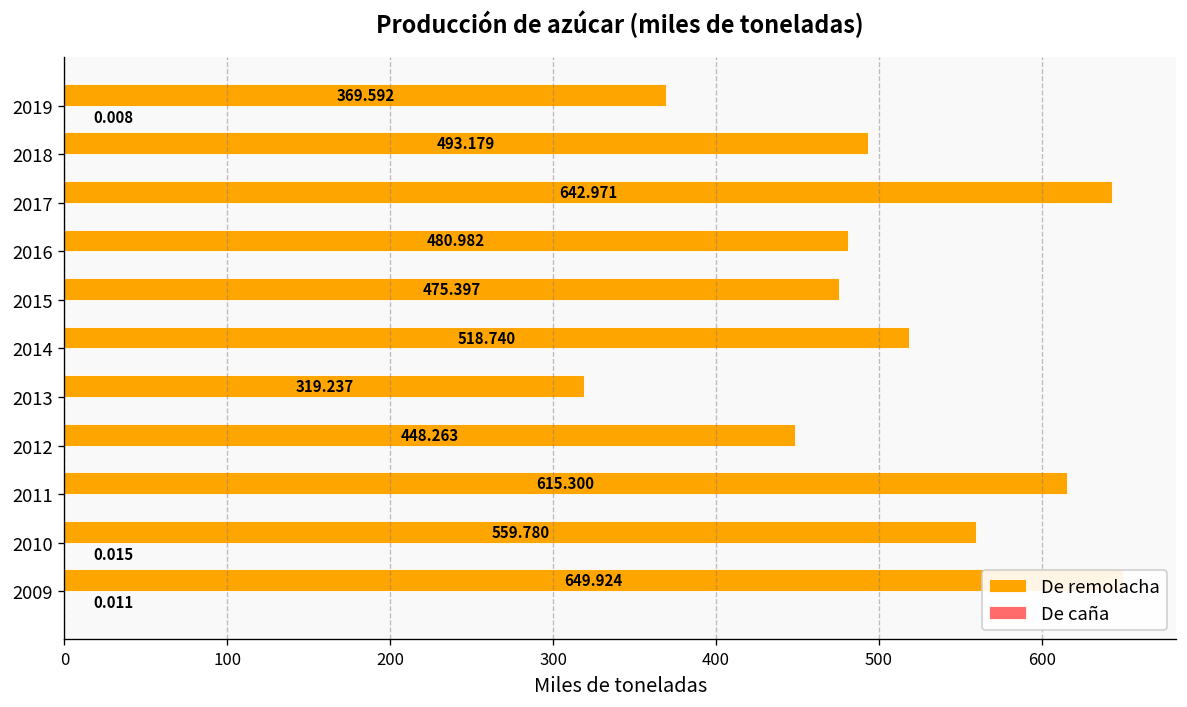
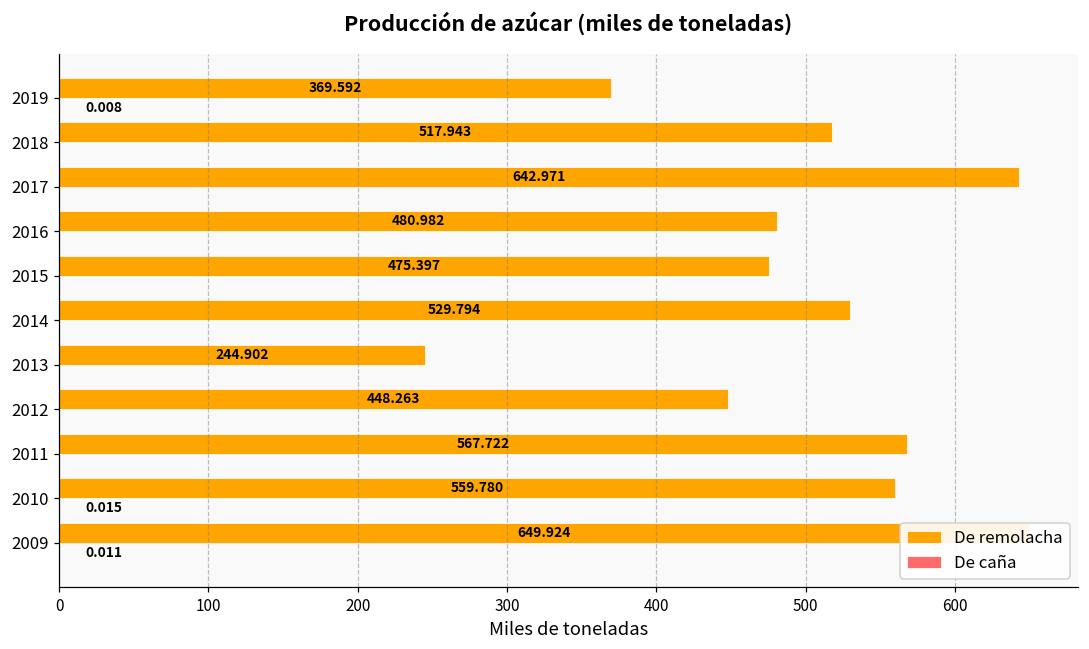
De remolacha, 2018: 493.179 -> 517.943
De remolacha, 2014: 518.740 -> 529.794
De remolacha, 2013: 319.237 -> 244.902
De remolacha, 2011: 615.300 -> 567.722
